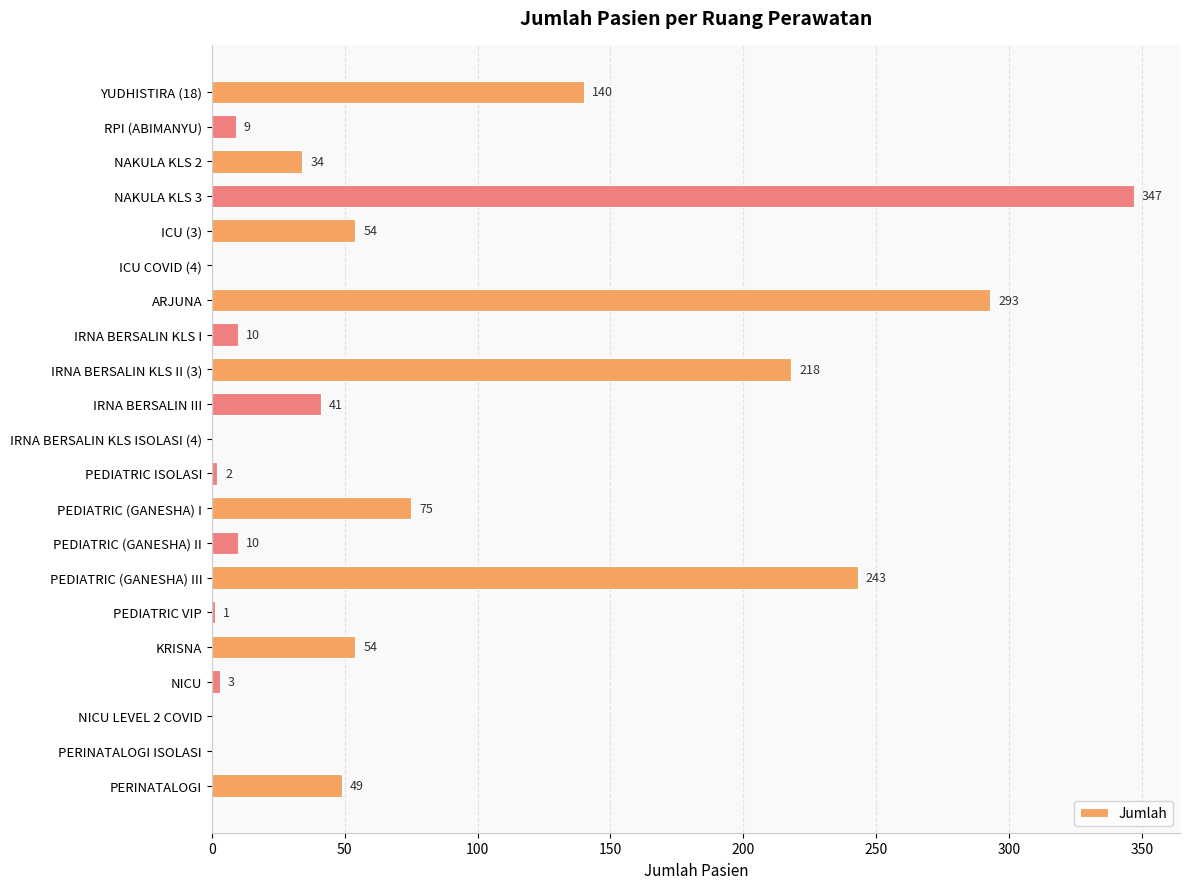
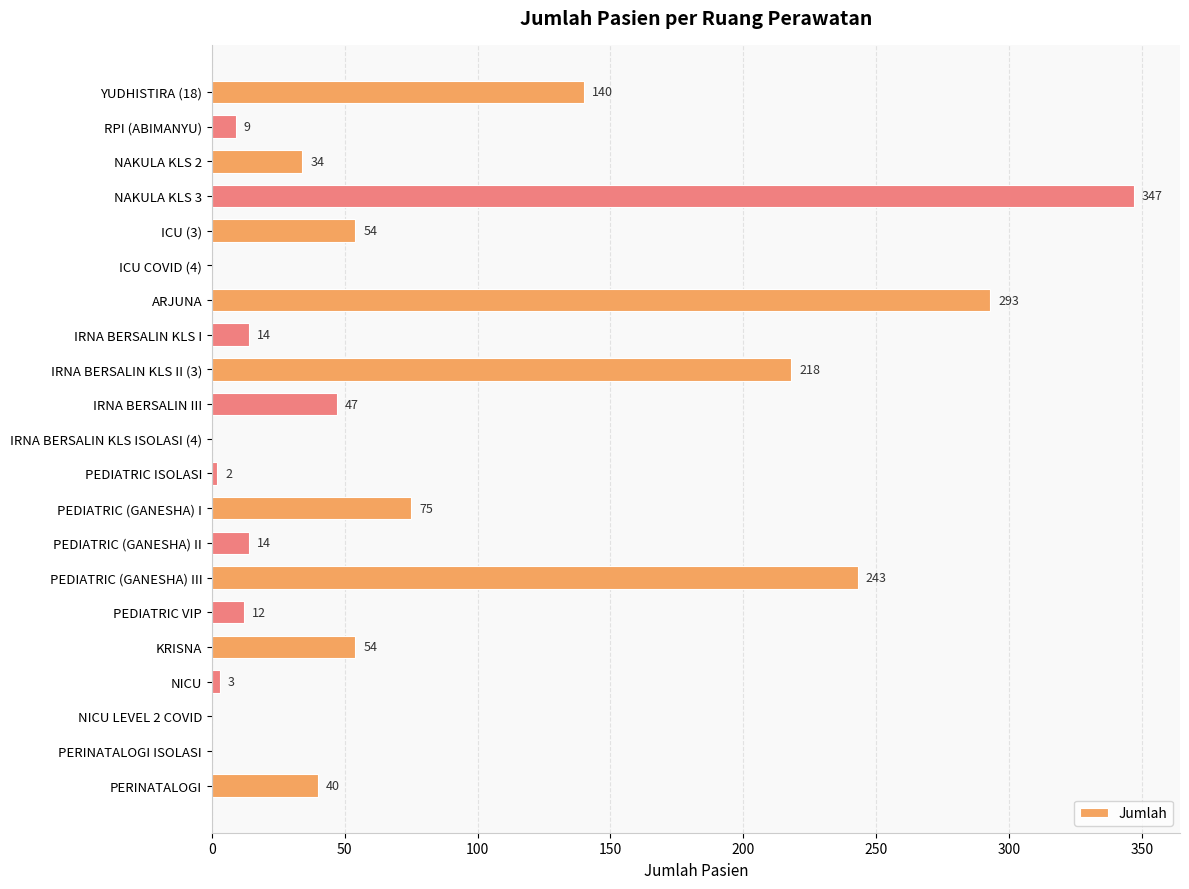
IRNA BERSALIN KLS I: 10 -> 14
IRNA BERSALIN III: 41 -> 47
PEDIATRIC (GANESHA) II: 10 -> 14
PEDIATRIC VIP: 1 -> 12
PERINATALOGI: 49 -> 40
